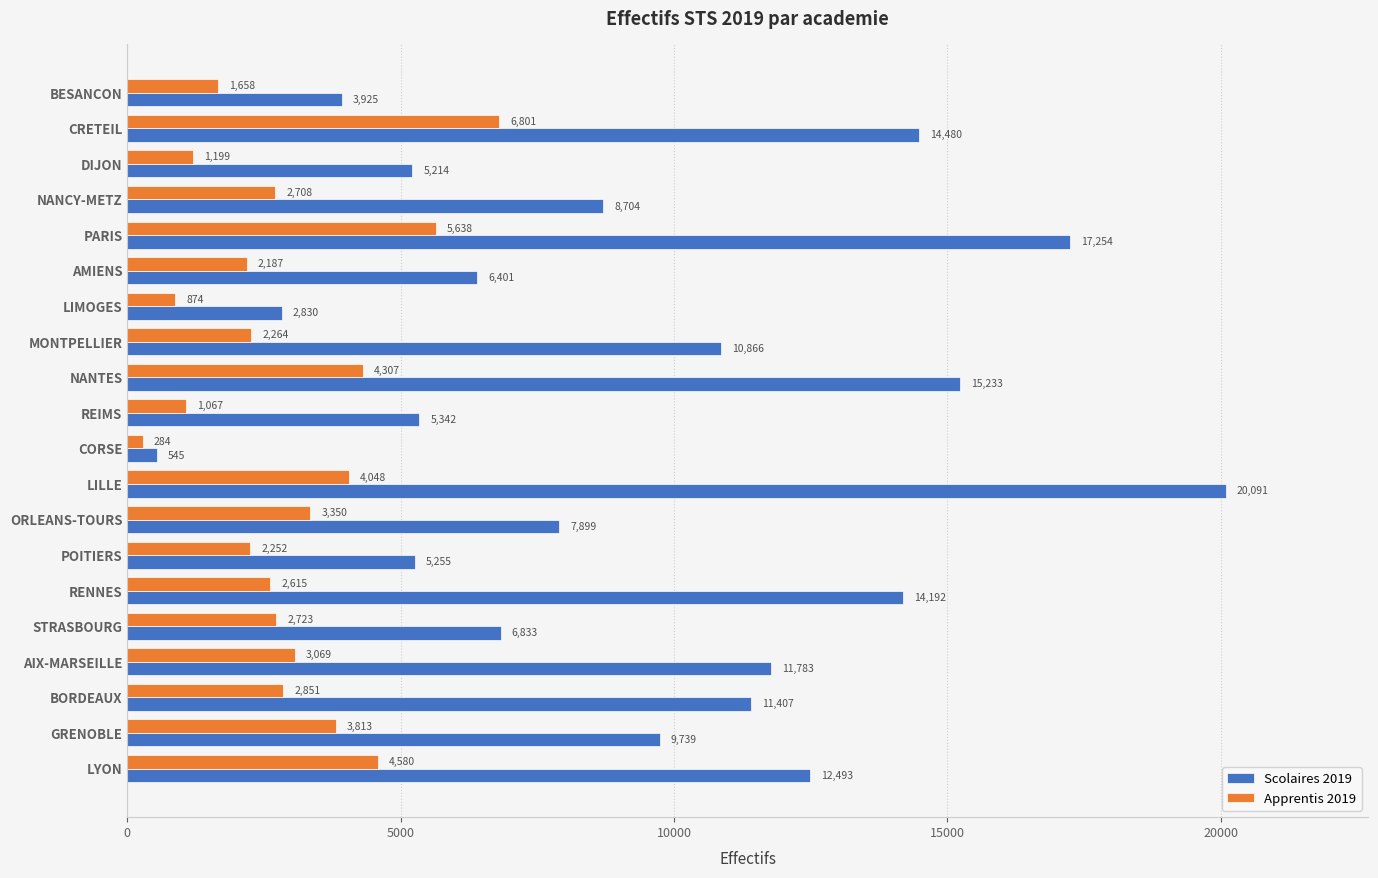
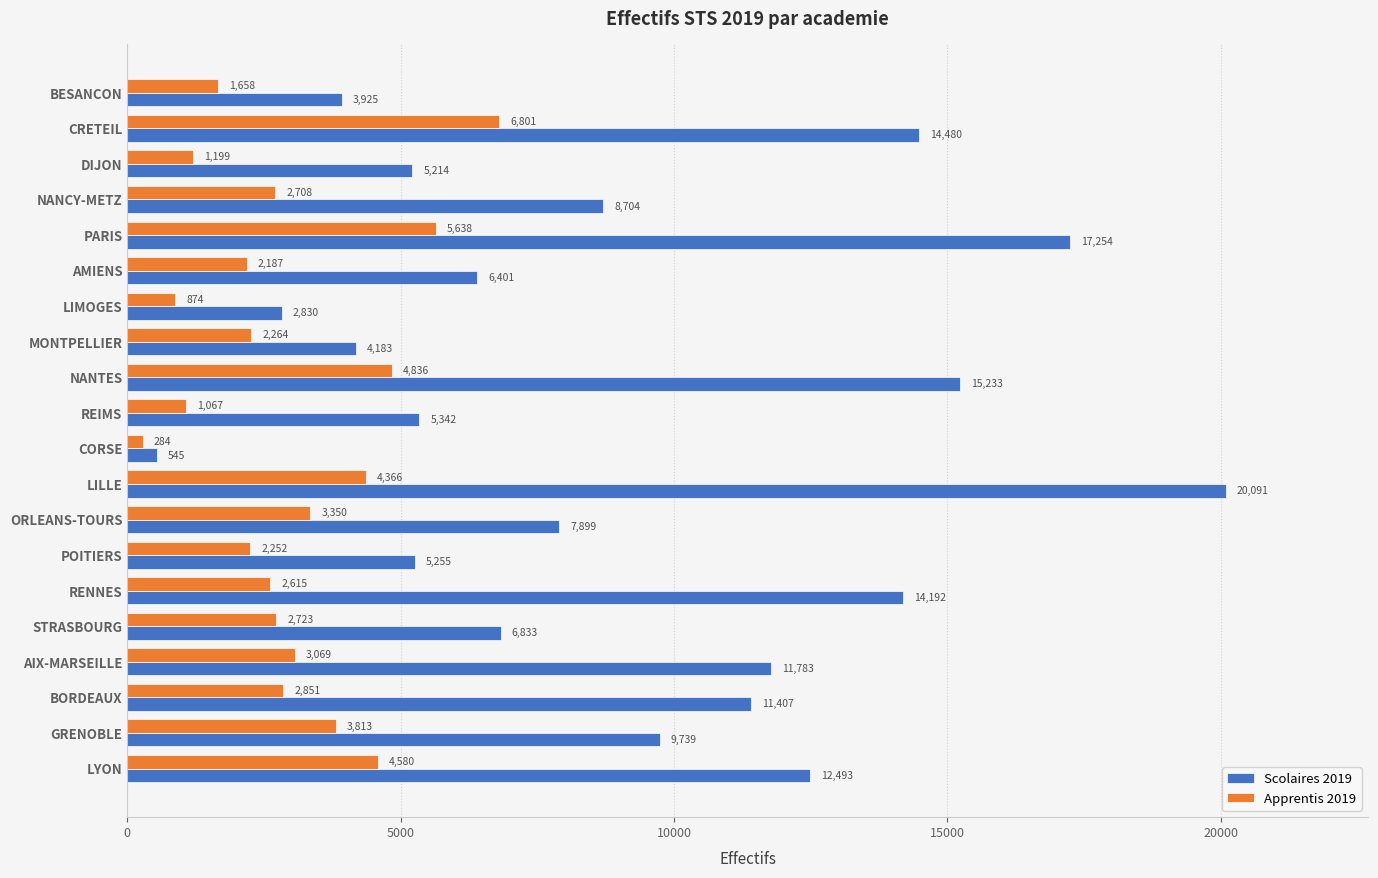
Scolaires 2019, MONTPELLIER: 10,866 -> 4,183
Apprentis 2019, NANTES: 4,307 -> 4,836
Apprentis 2019, LILLE: 4,048 -> 4,366
